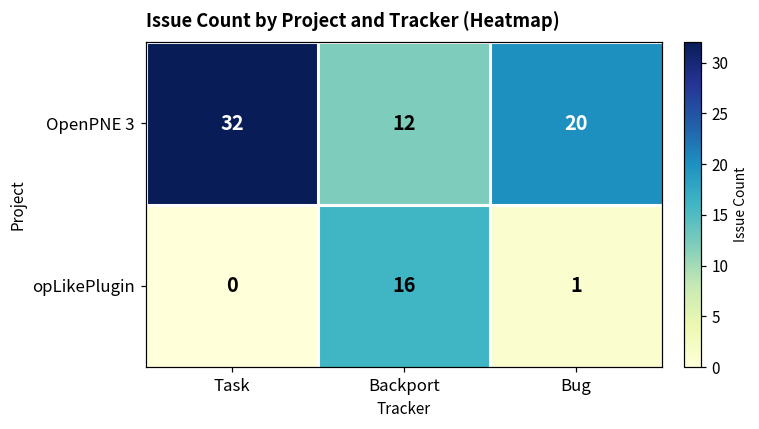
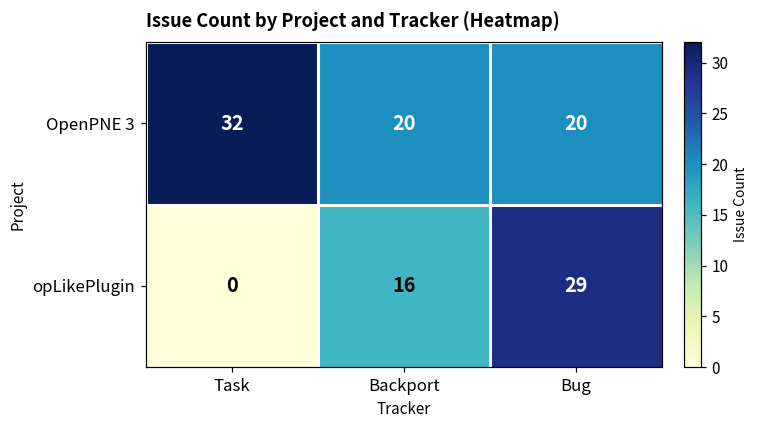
OpenPNE 3, Backport: 12 -> 20
opLikePlugin, Bug: 1 -> 29
